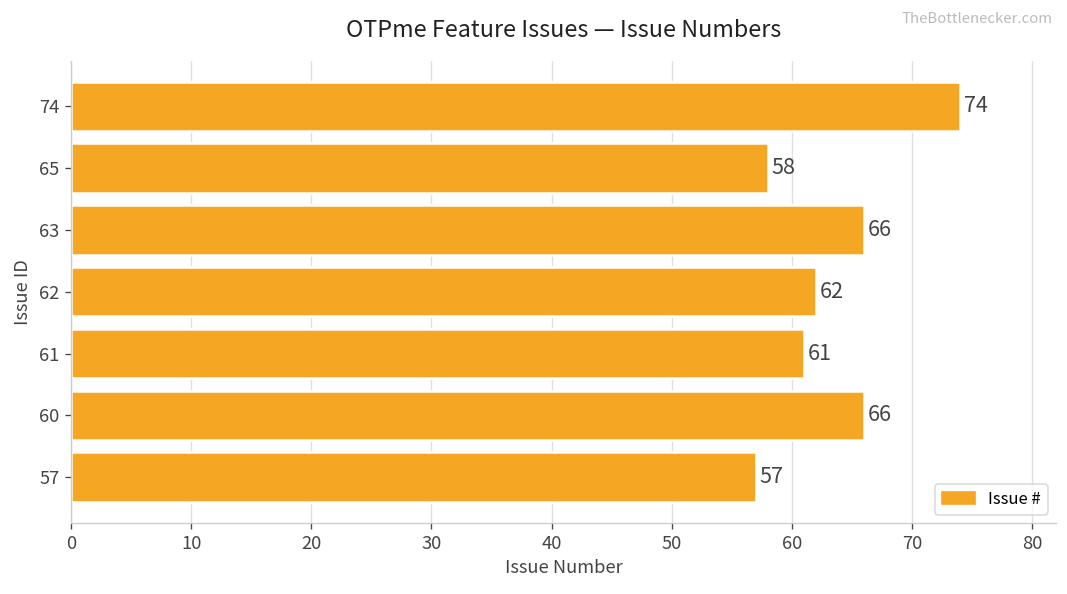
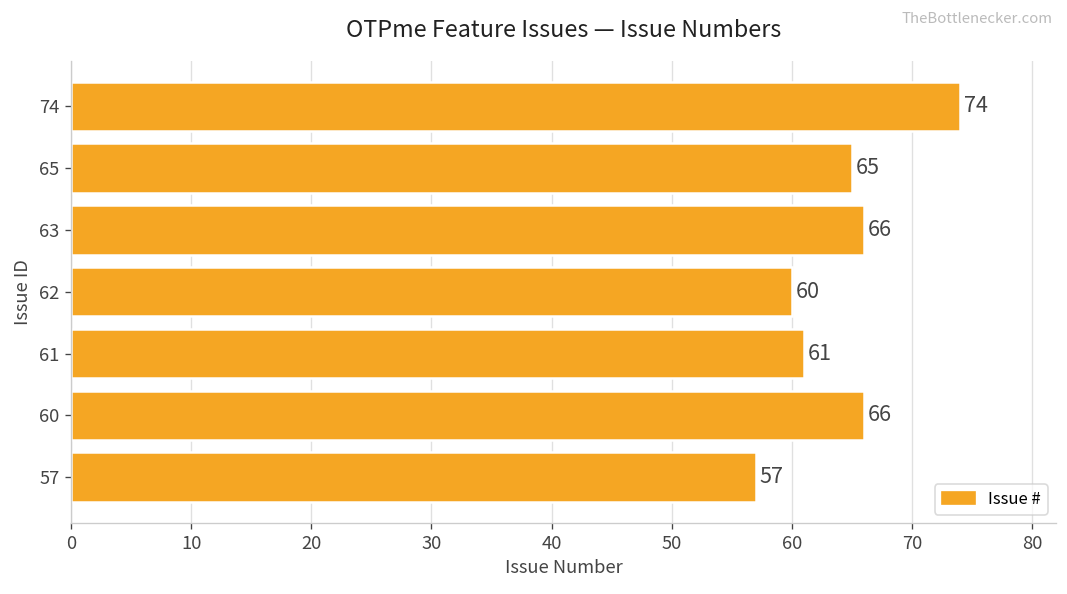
65: 58 -> 65
62: 62 -> 60
